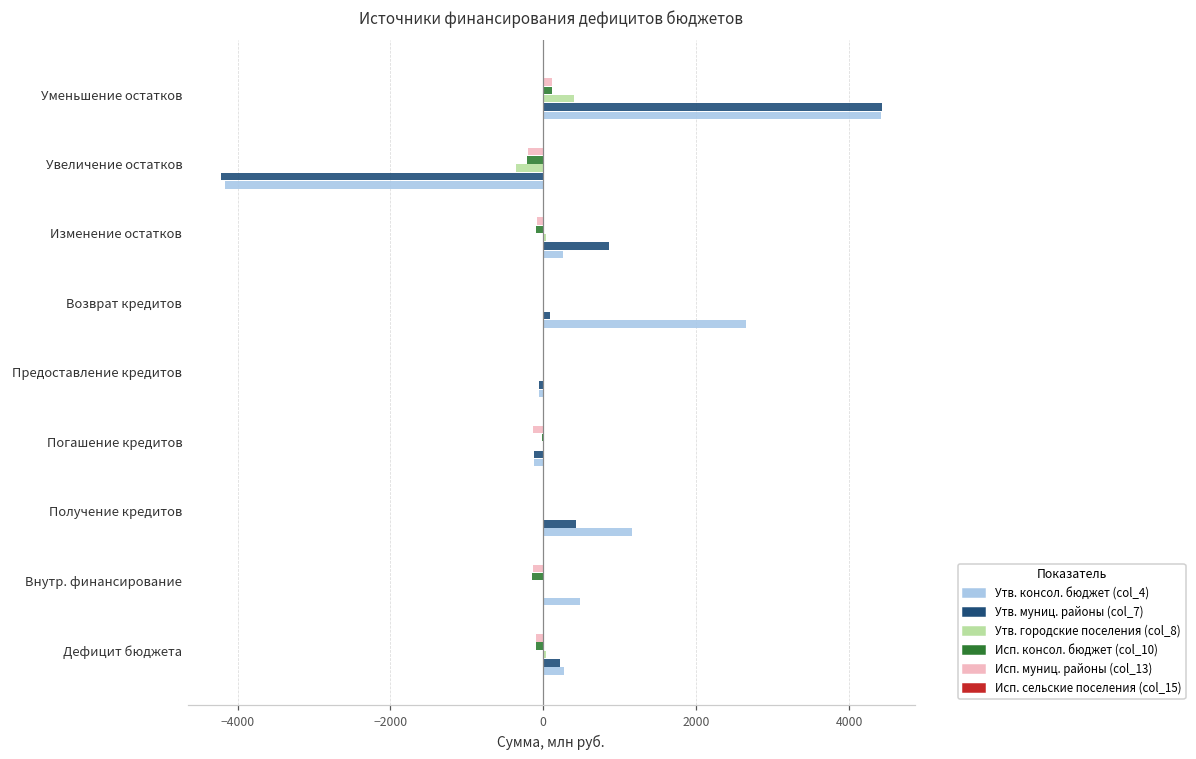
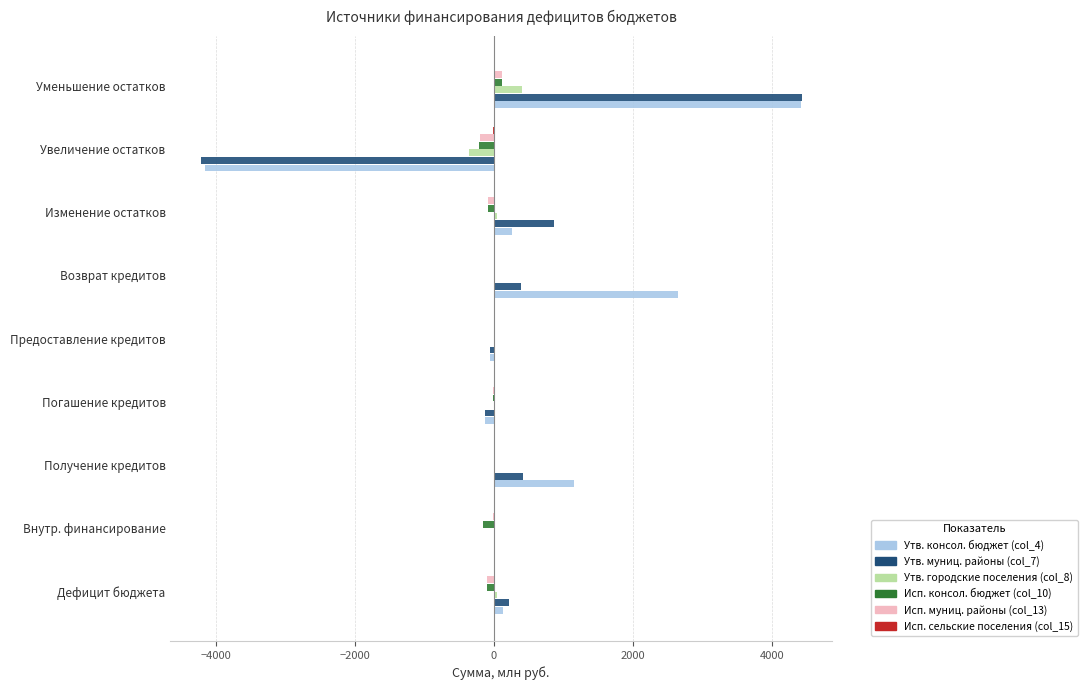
Утв. муниц. районы (col_7), Возврат кредитов: 100 -> 400
Исп. муниц. районы (col_13), Погашение кредитов: -100 -> 0
Исп. муниц. районы (col_13), Внутр. финансирование: -100 -> 0
Утв. консол. бюджет (col_4), Внутр. финансирование: 500 -> 0
Утв. консол. бюджет (col_4), Дефицит бюджета: 300 -> 100
